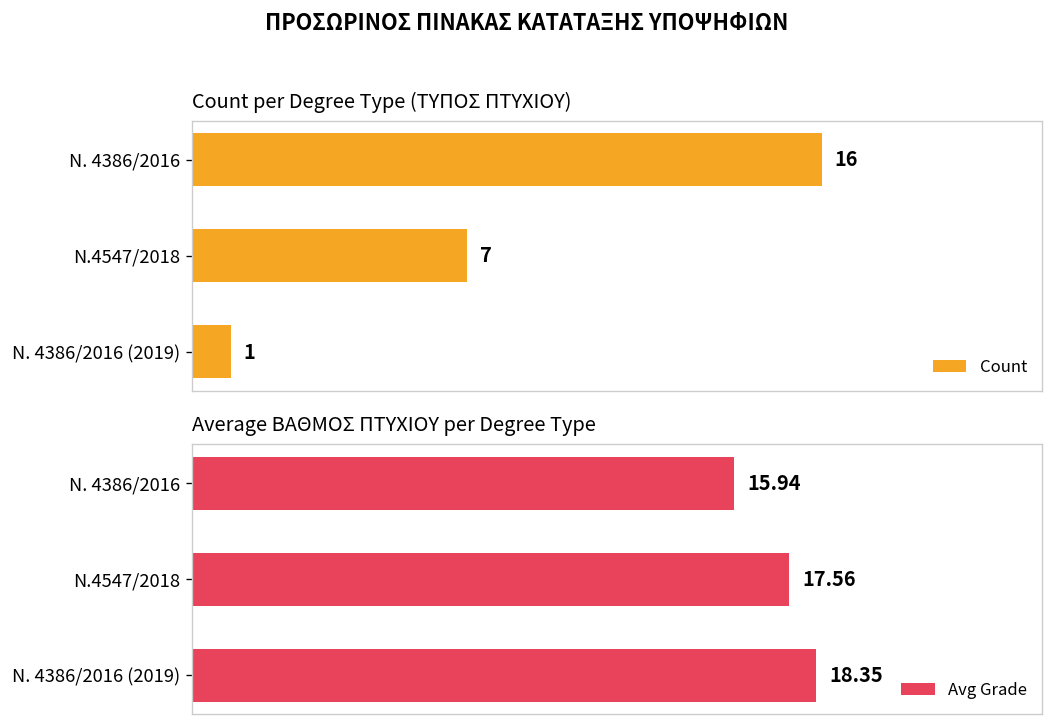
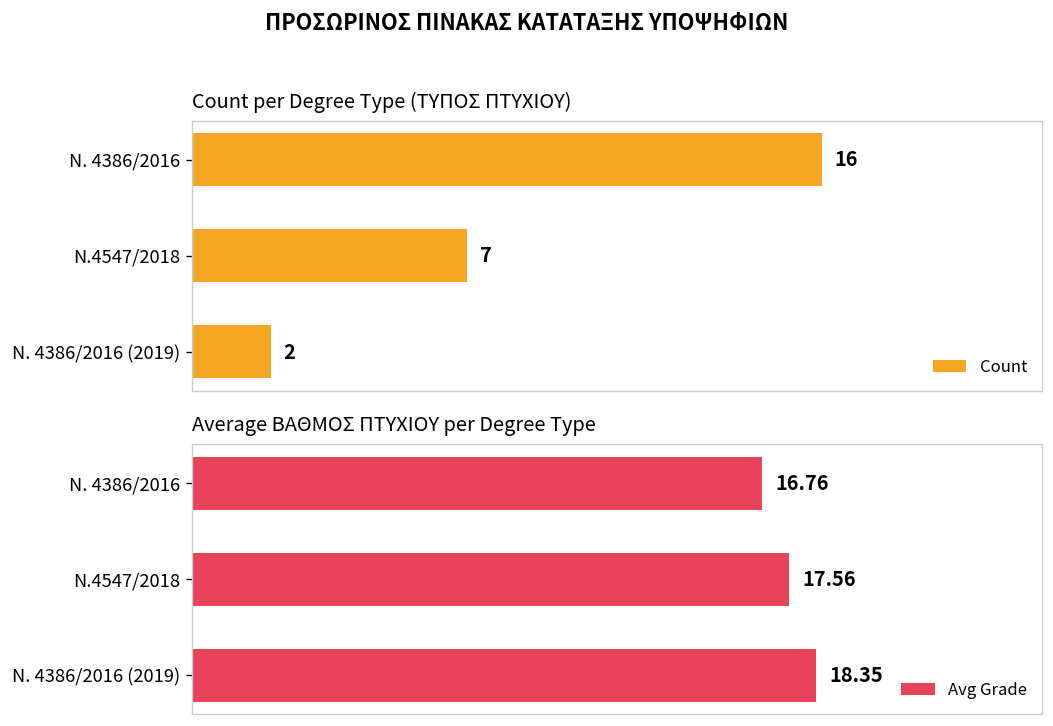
Count per Degree Type (ΤΥΠΟΣ ΠΤΥΧΙΟΥ), Ν. 4386/2016 (2019): 1 -> 2
Average ΒΑΘΜΟΣ ΠΤΥΧΙΟΥ per Degree Type, Ν. 4386/2016: 15.94 -> 16.76
